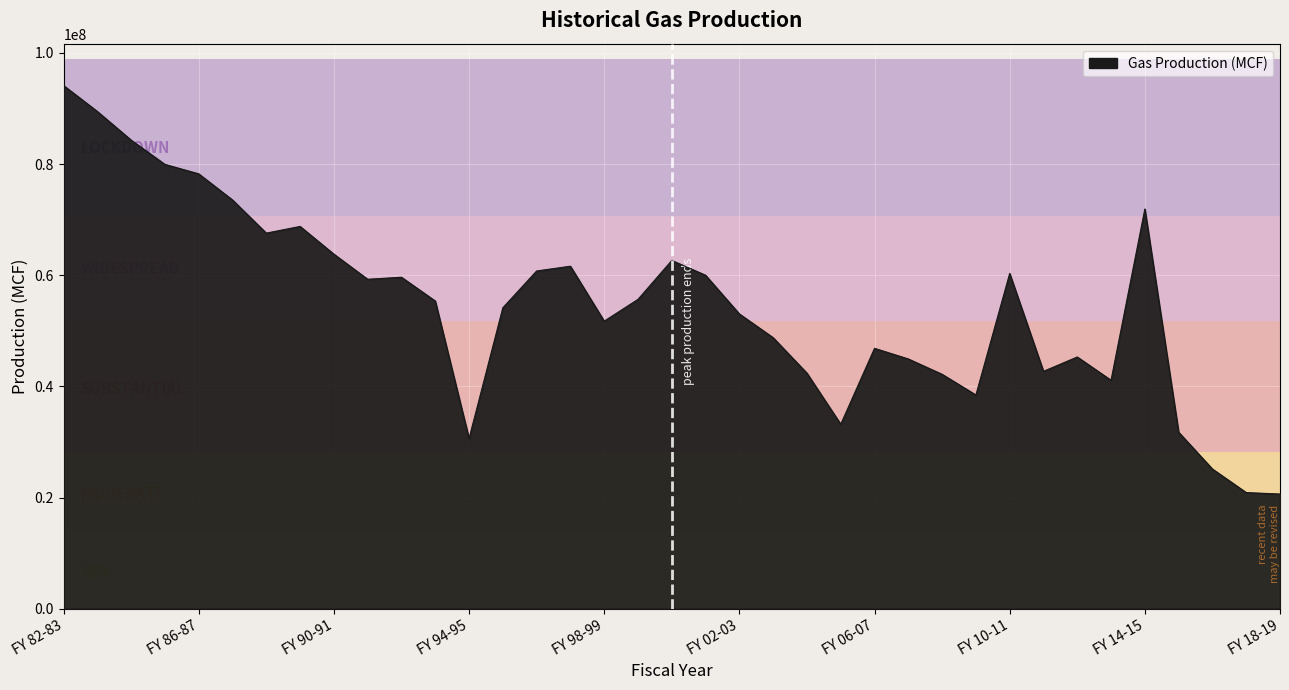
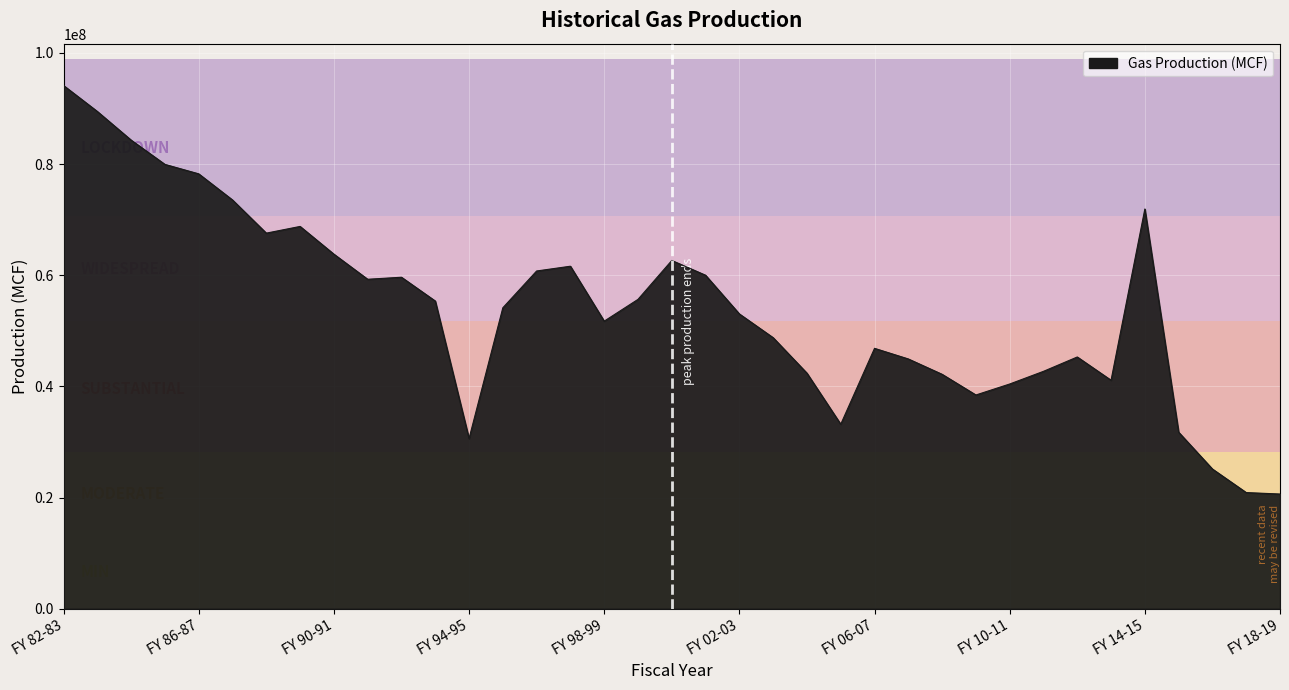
FY 10-11: 60000000 -> 40000000
